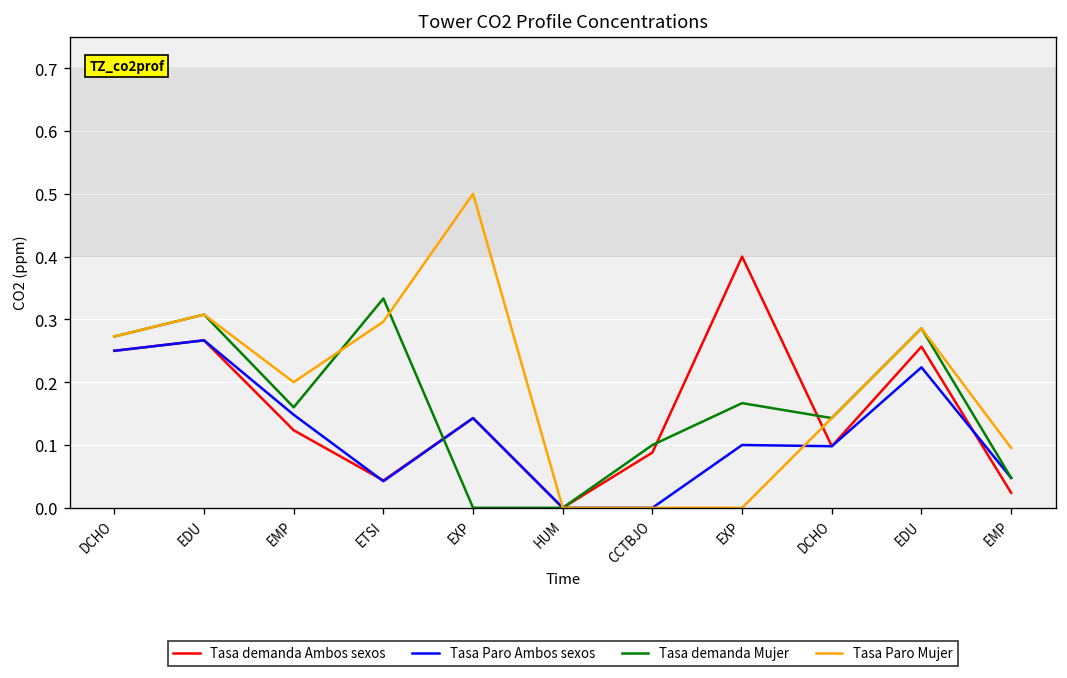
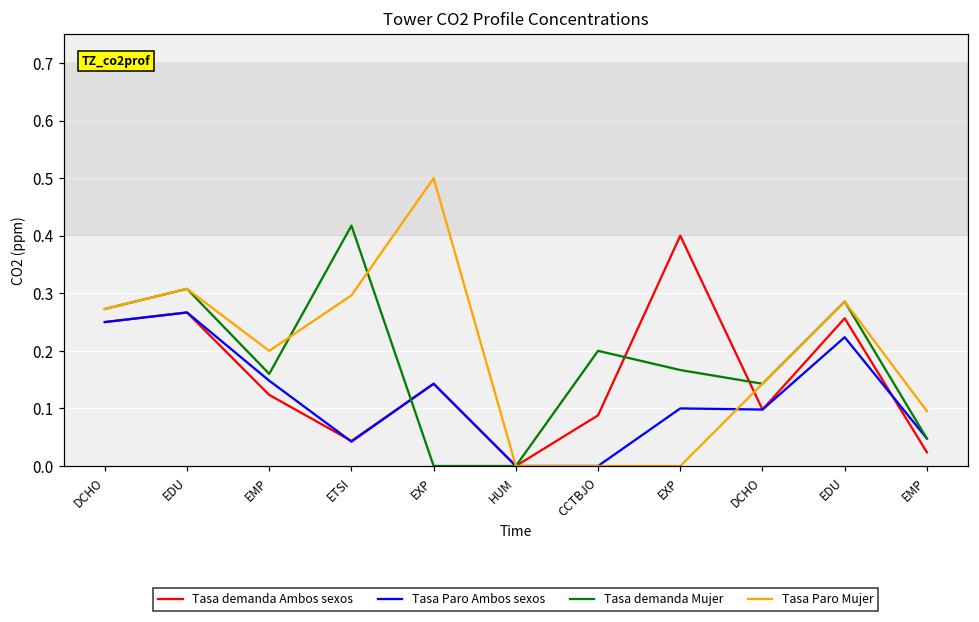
Tasa demanda Mujer, ETSI: 0.33 -> 0.42
Tasa demanda Mujer, CCTBJO: 0.1 -> 0.2
